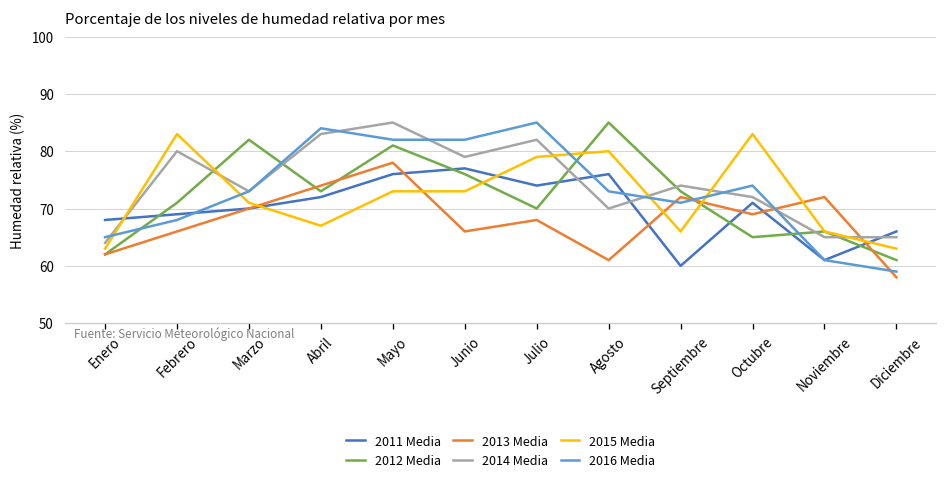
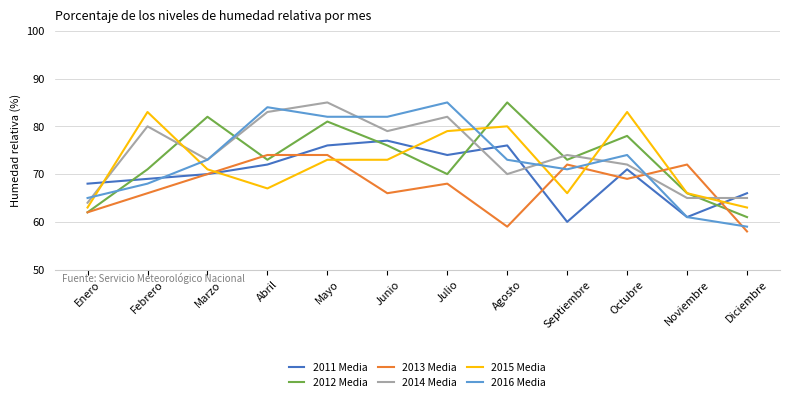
2013 Media, Mayo: 78 -> 74
2013 Media, Agosto: 61 -> 59
2012 Media, Octubre: 65 -> 78
